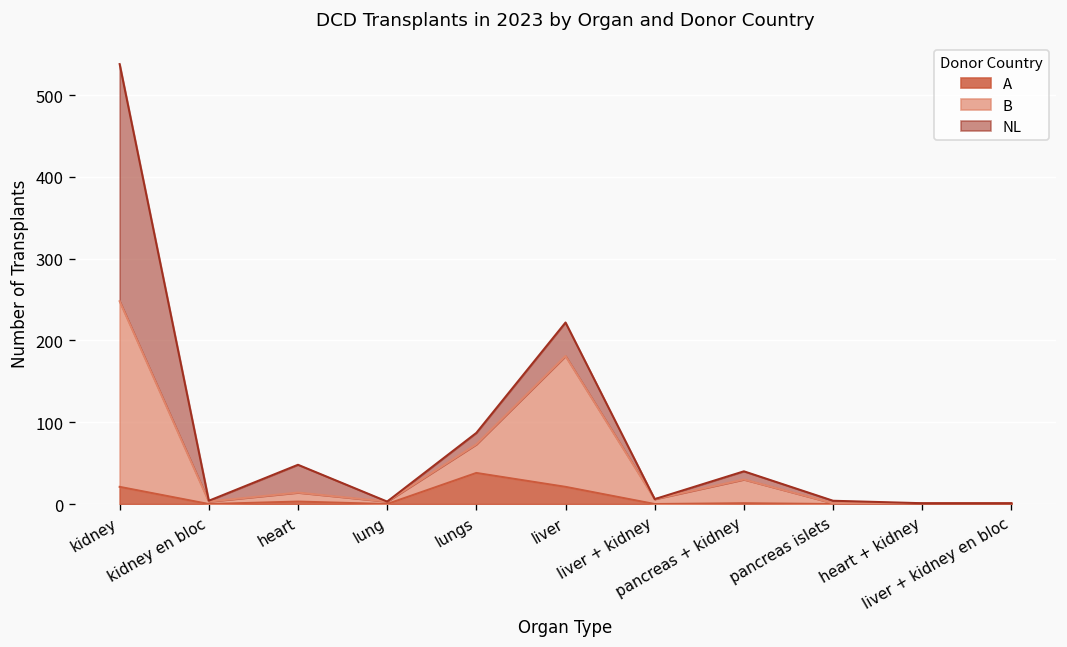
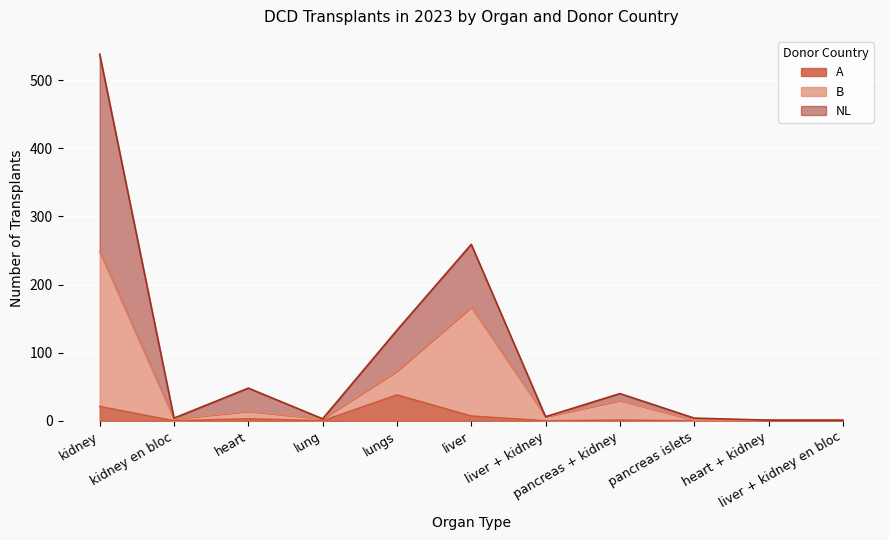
NL, lungs: 10 -> 60
A, liver: 20 -> 10
NL, liver: 40 -> 90
